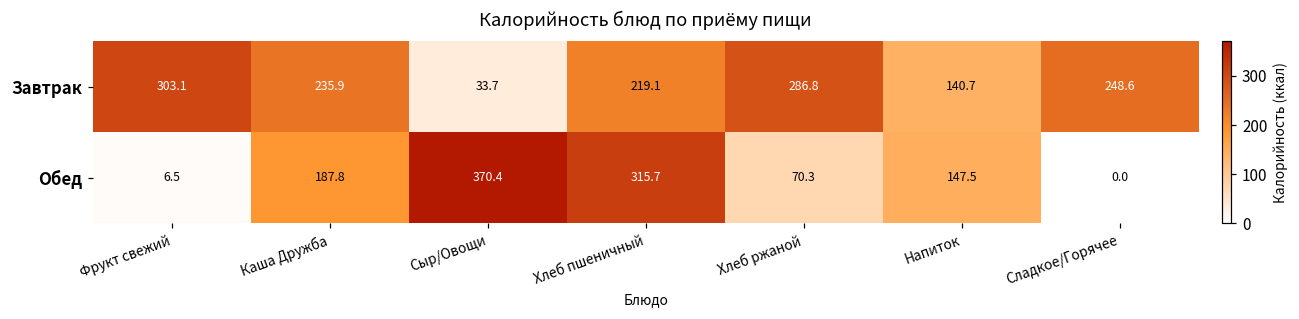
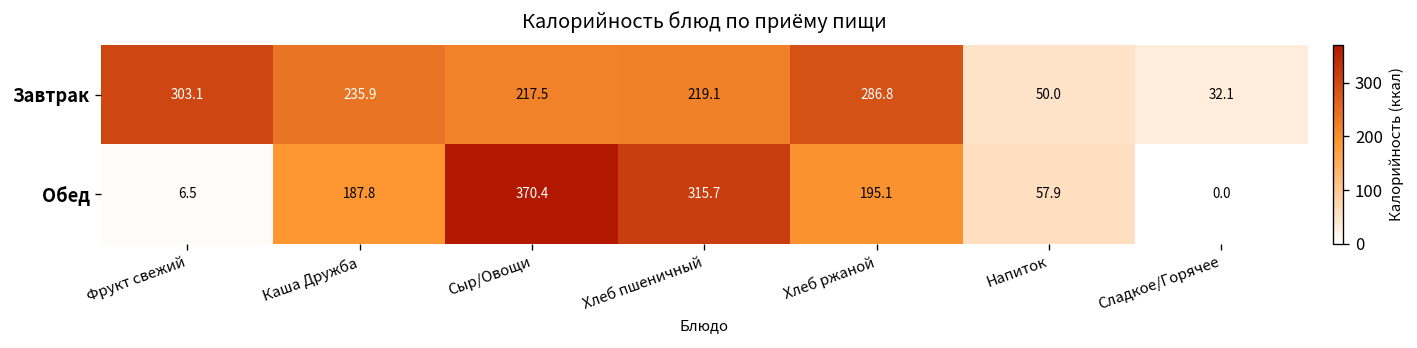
Завтрак, Сыр/Овощи: 33.7 -> 217.5
Завтрак, Напиток: 140.7 -> 50.0
Завтрак, Сладкое/Горячее: 248.6 -> 32.1
Обед, Хлеб ржаной: 70.3 -> 195.1
Обед, Напиток: 147.5 -> 57.9
